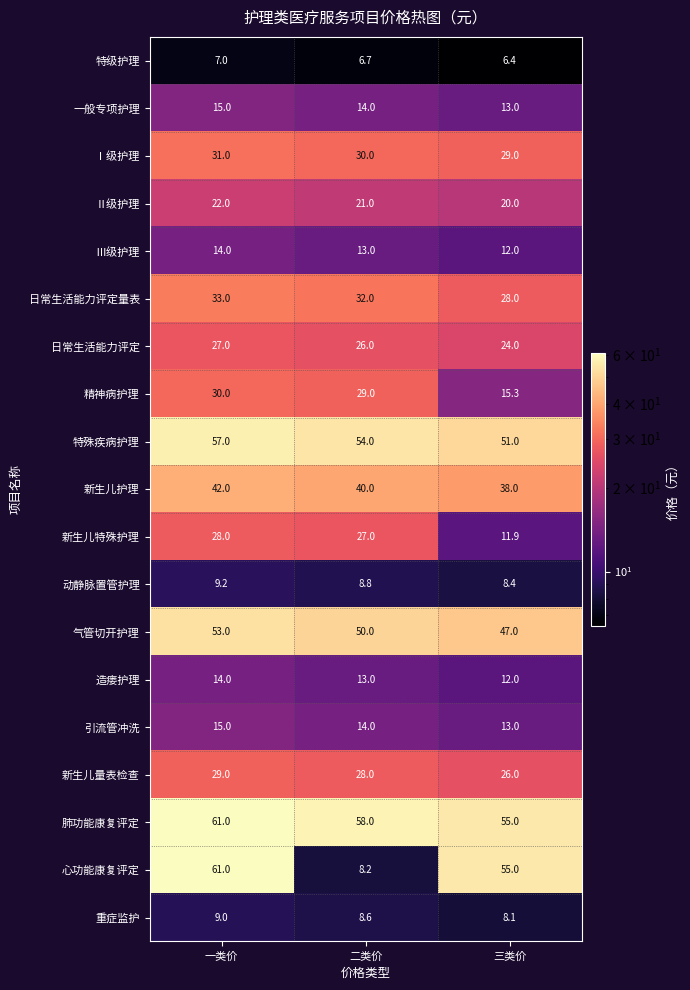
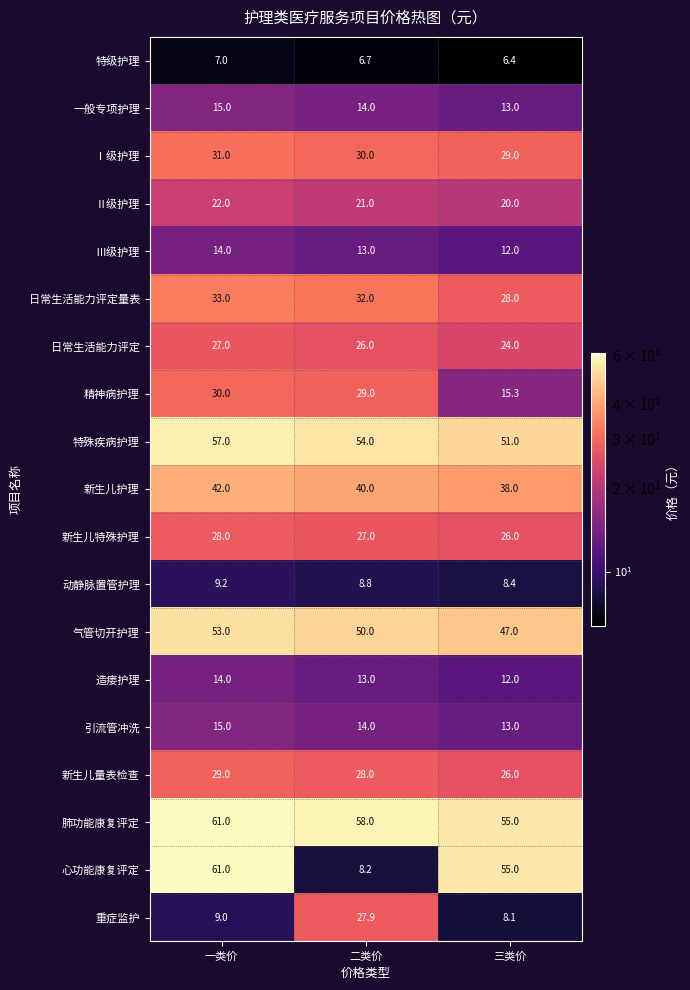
新生儿特殊护理, 三类价: 11.9 -> 26.0
重症监护, 二类价: 8.6 -> 27.9
